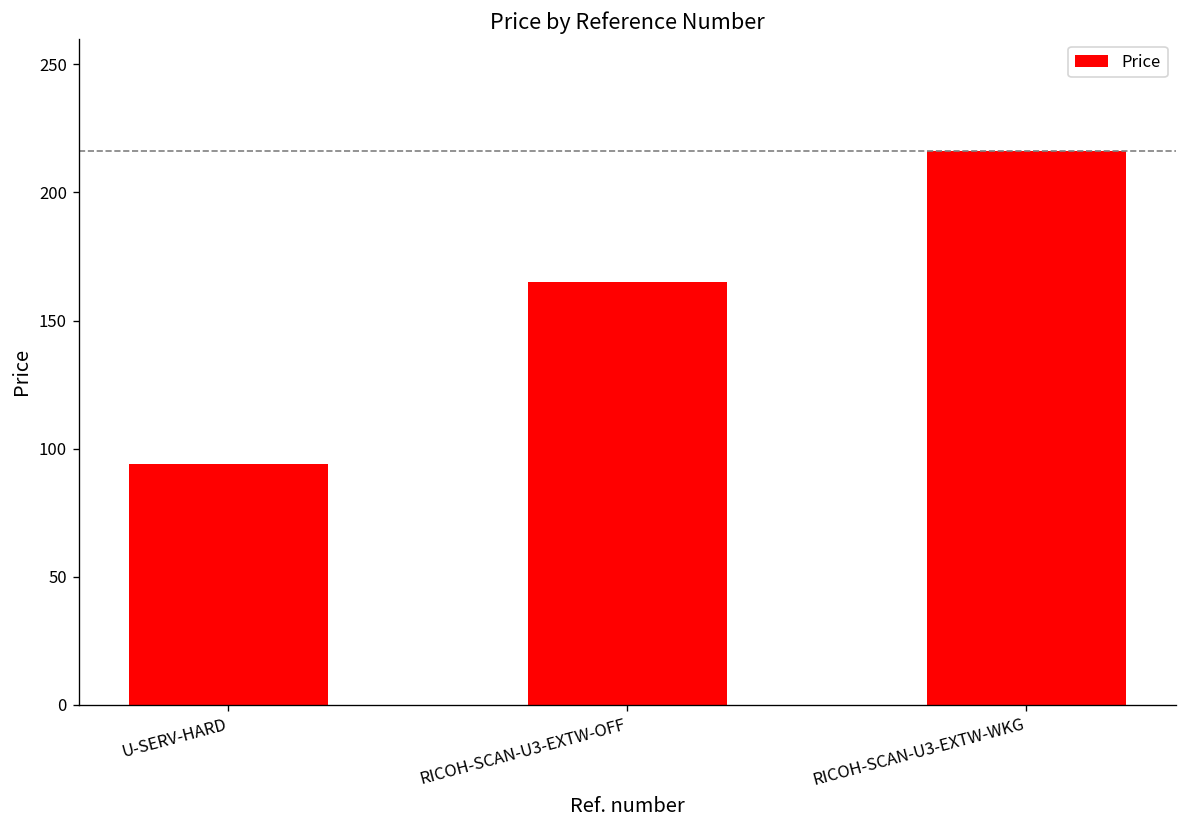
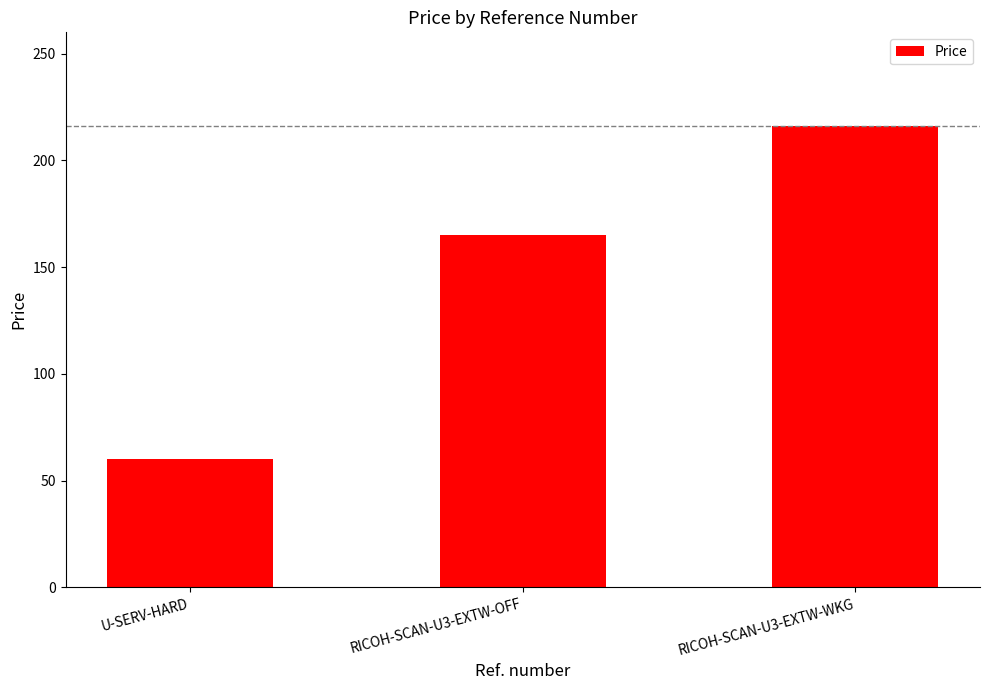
U-SERV-HARD: 94 -> 60
